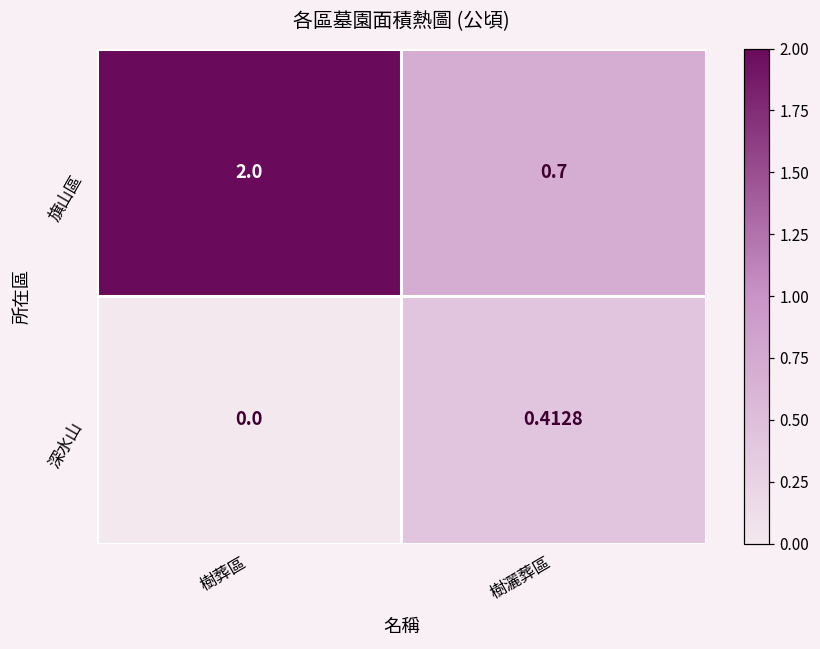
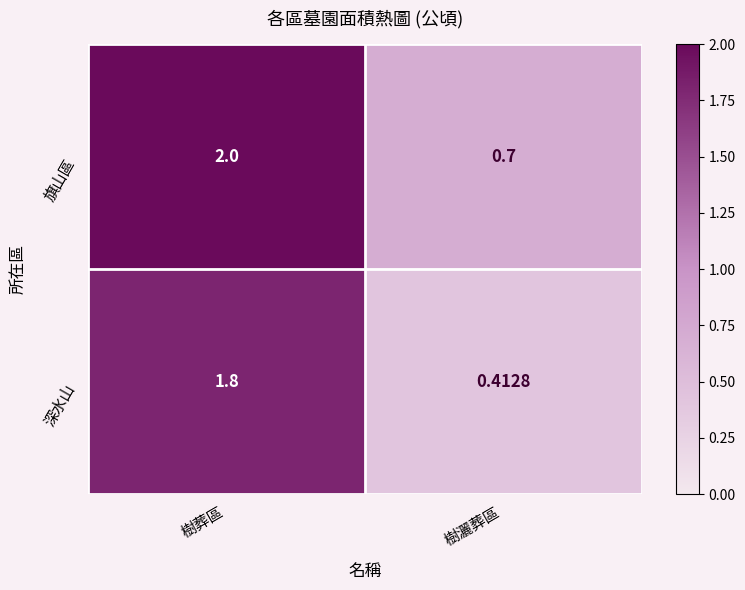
深水山, 樹葬區: 0.0 -> 1.8
